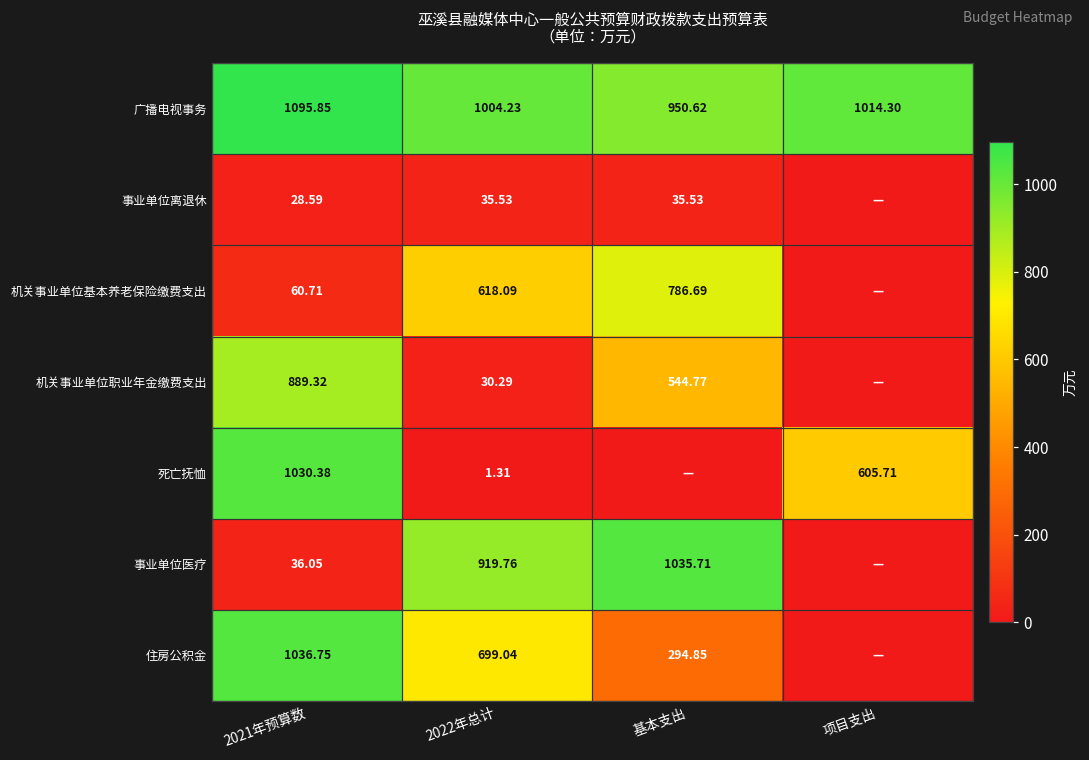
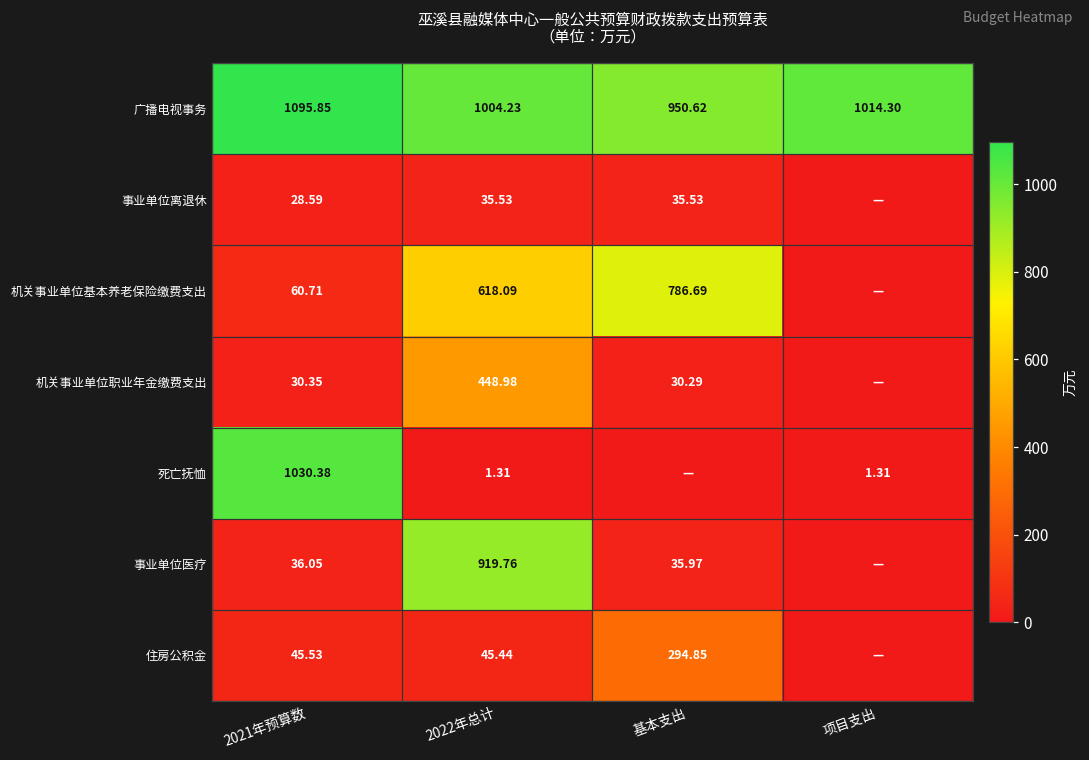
机关事业单位职业年金缴费支出, 2021年预算数: 889.32 -> 30.35
机关事业单位职业年金缴费支出, 2022年总计: 30.29 -> 448.98
机关事业单位职业年金缴费支出, 基本支出: 544.77 -> 30.29
死亡抚恤, 项目支出: 605.71 -> 1.31
事业单位医疗, 基本支出: 1035.71 -> 35.97
住房公积金, 2021年预算数: 1036.75 -> 45.53
住房公积金, 2022年总计: 699.04 -> 45.44
